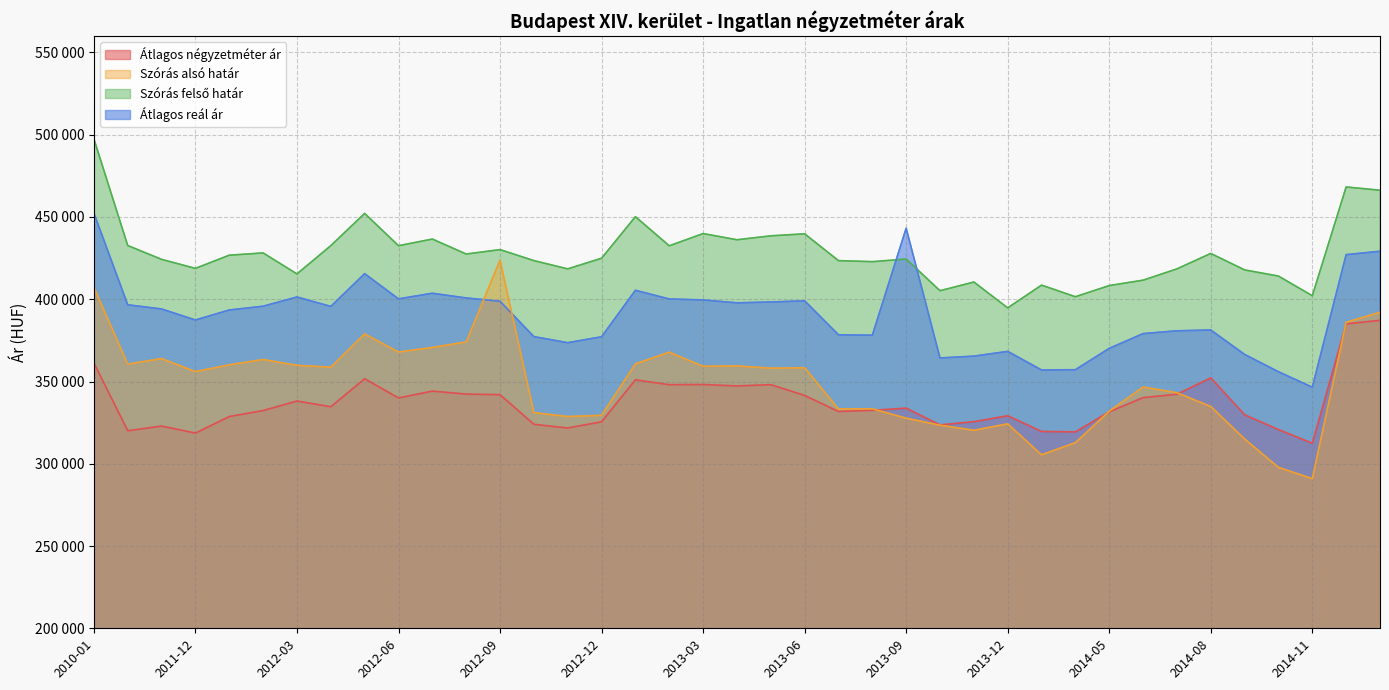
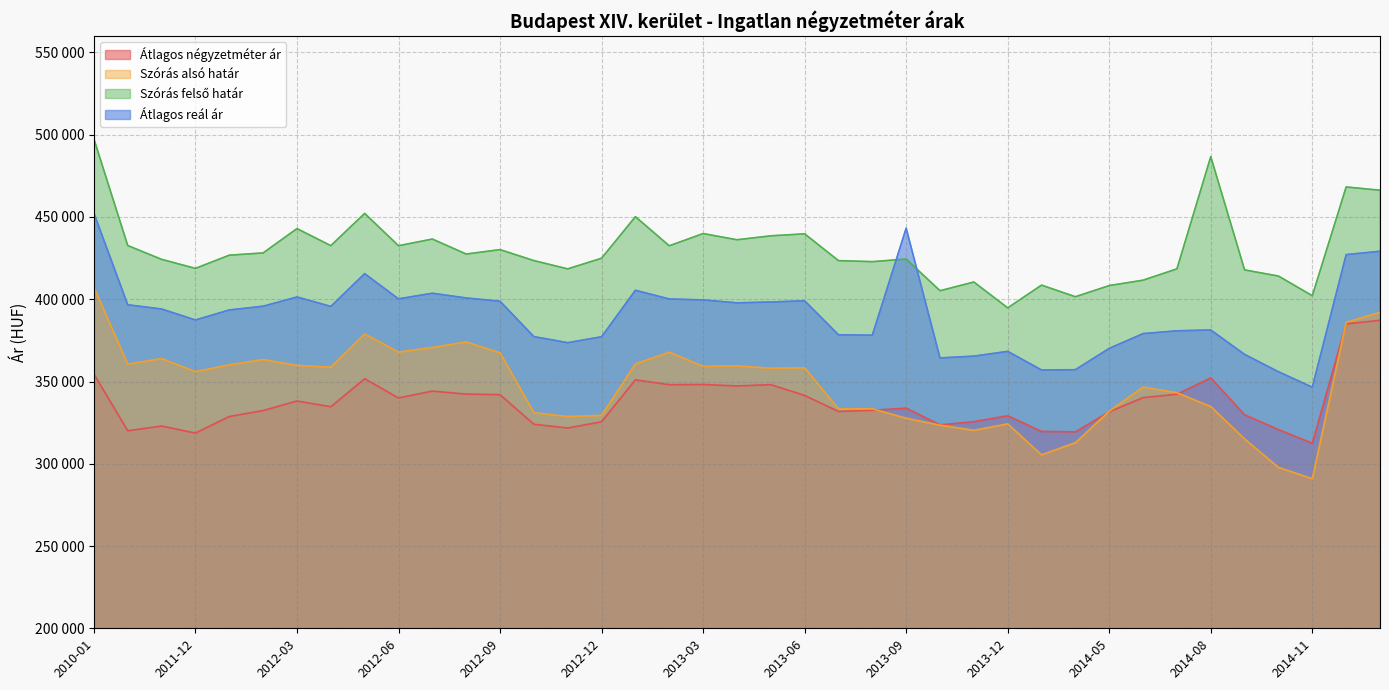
Átlagos négyzetméter ár, 2010-01: 361000 -> 355000
Szórás felső határ, 2012-03: 415000 -> 443000
Szórás alsó határ, 2012-09: 424000 -> 367000
Szórás felső határ, 2014-08: 428000 -> 487000
